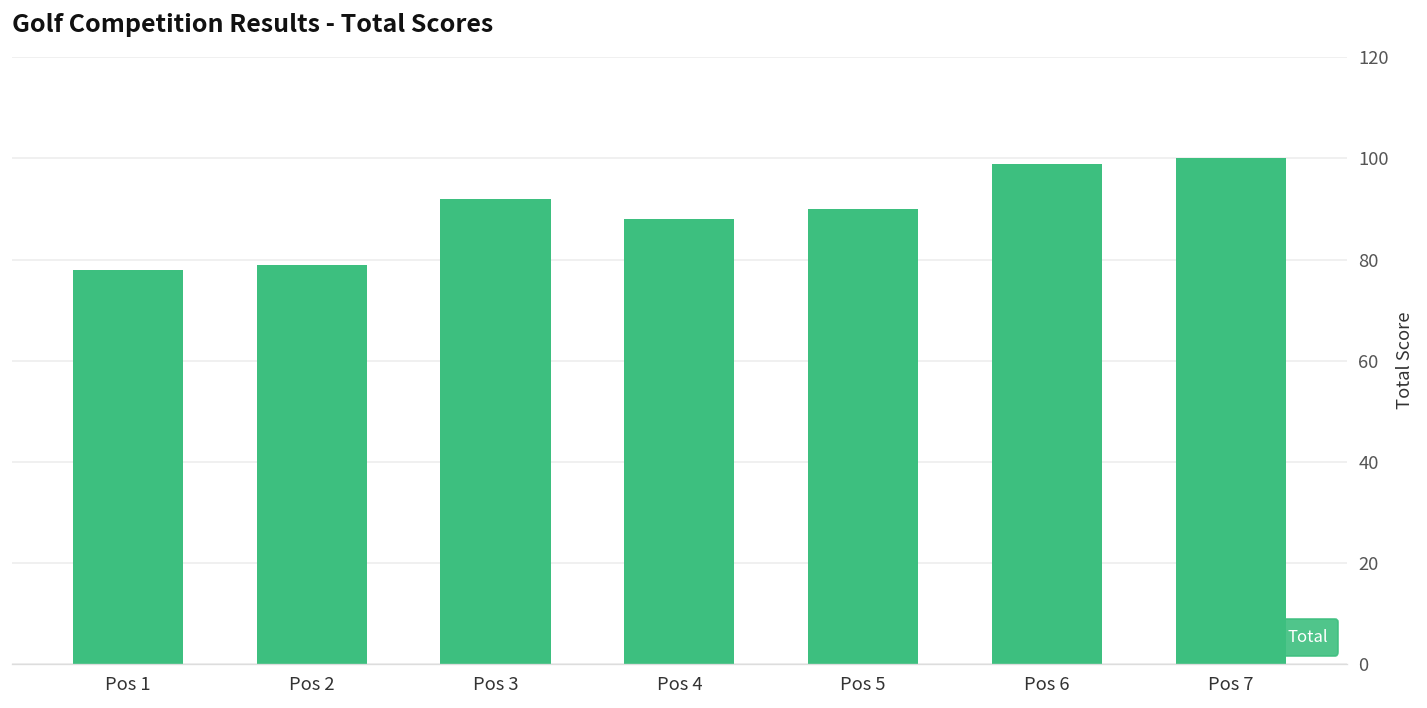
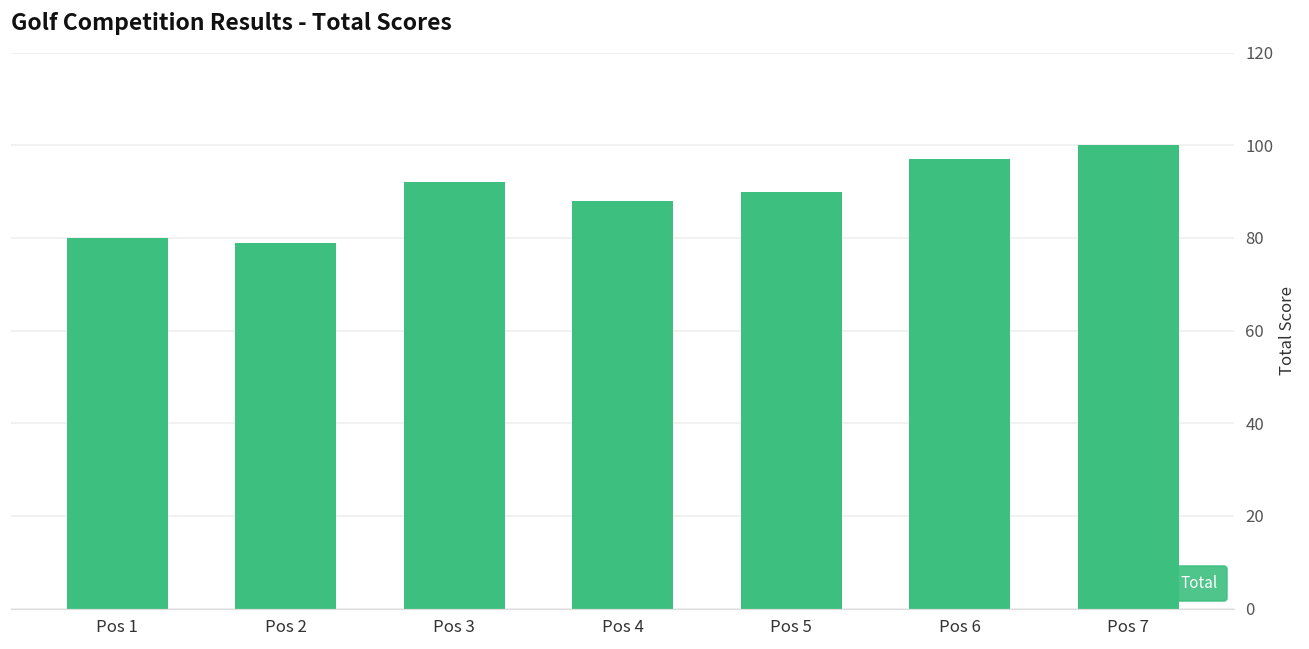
Pos 1: 78 -> 80
Pos 6: 99 -> 97
